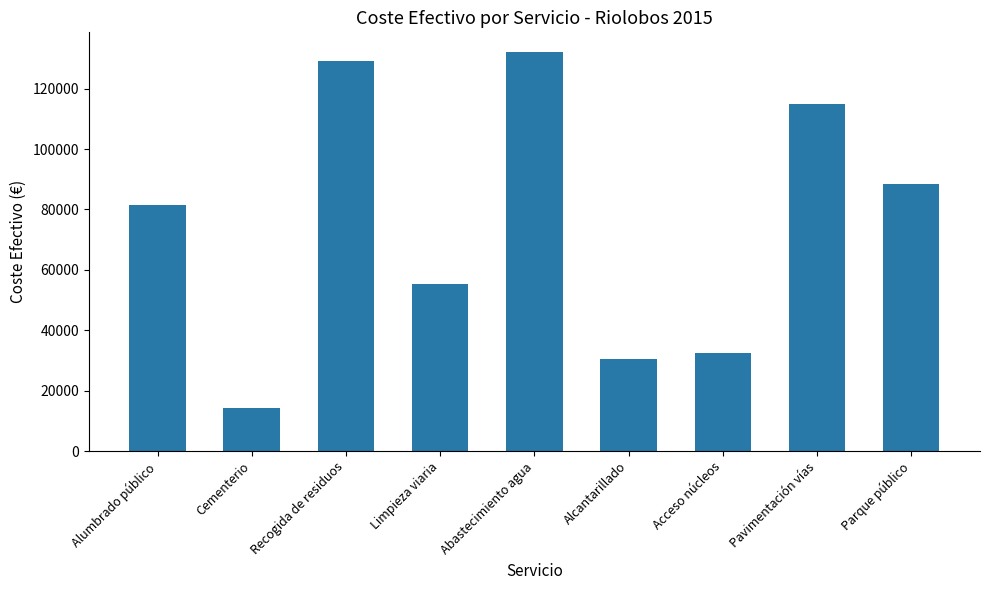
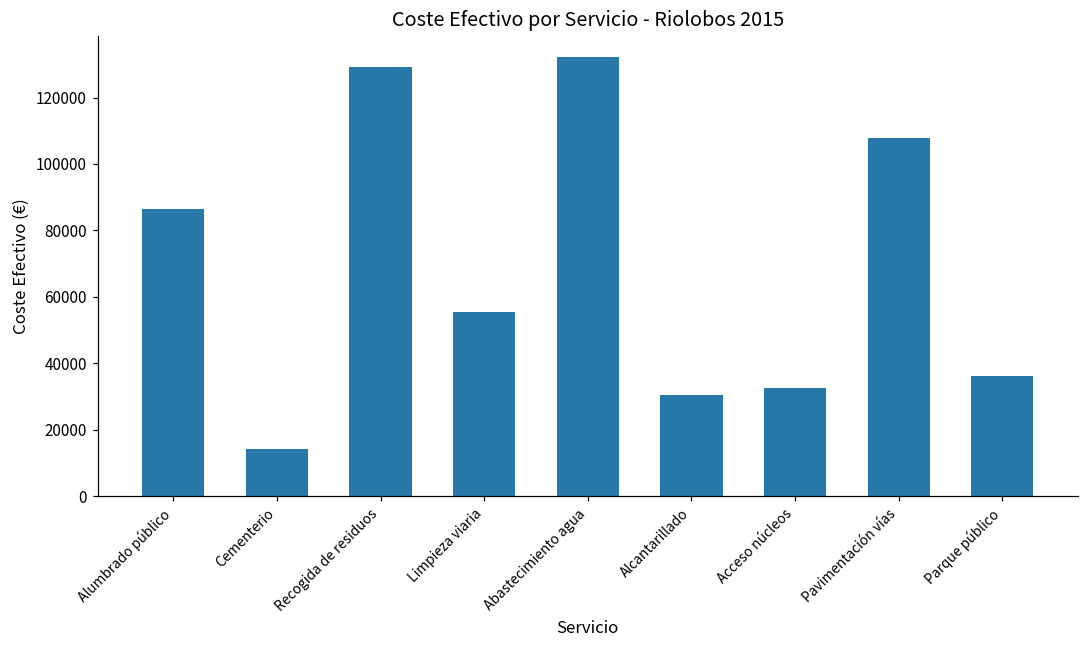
Alumbrado público: 81000 -> 86000
Pavimentación vías: 115000 -> 108000
Parque público: 88000 -> 36000
